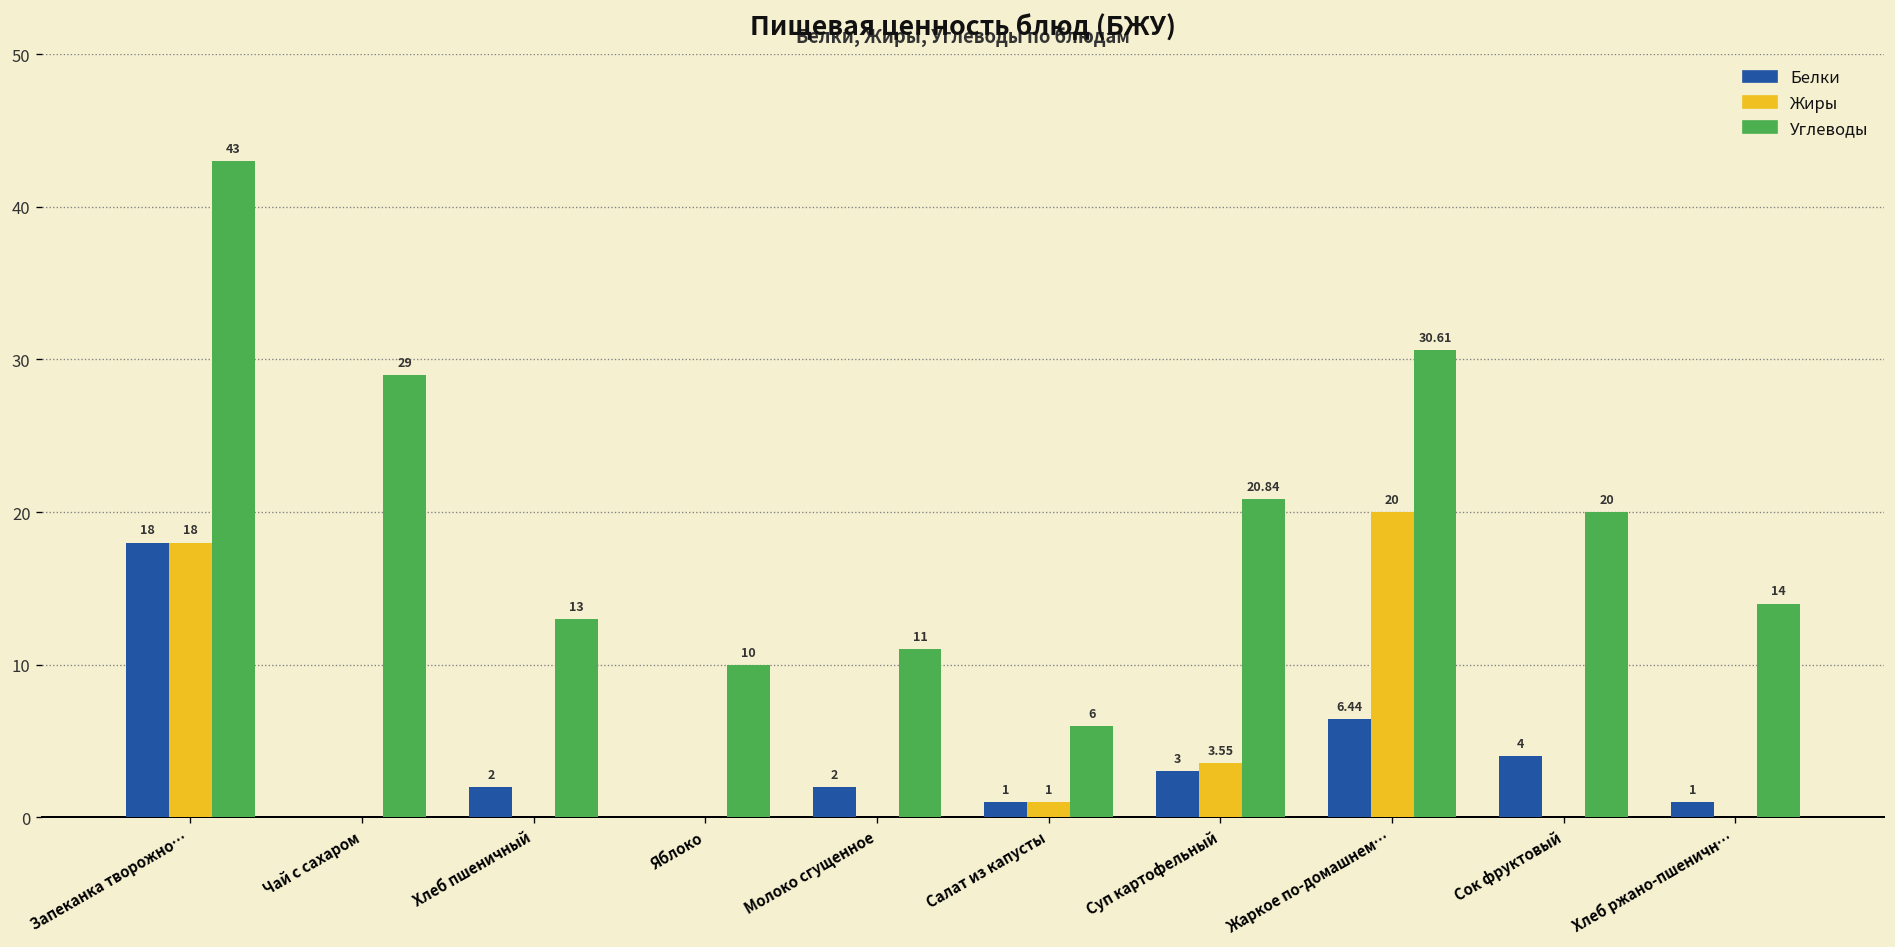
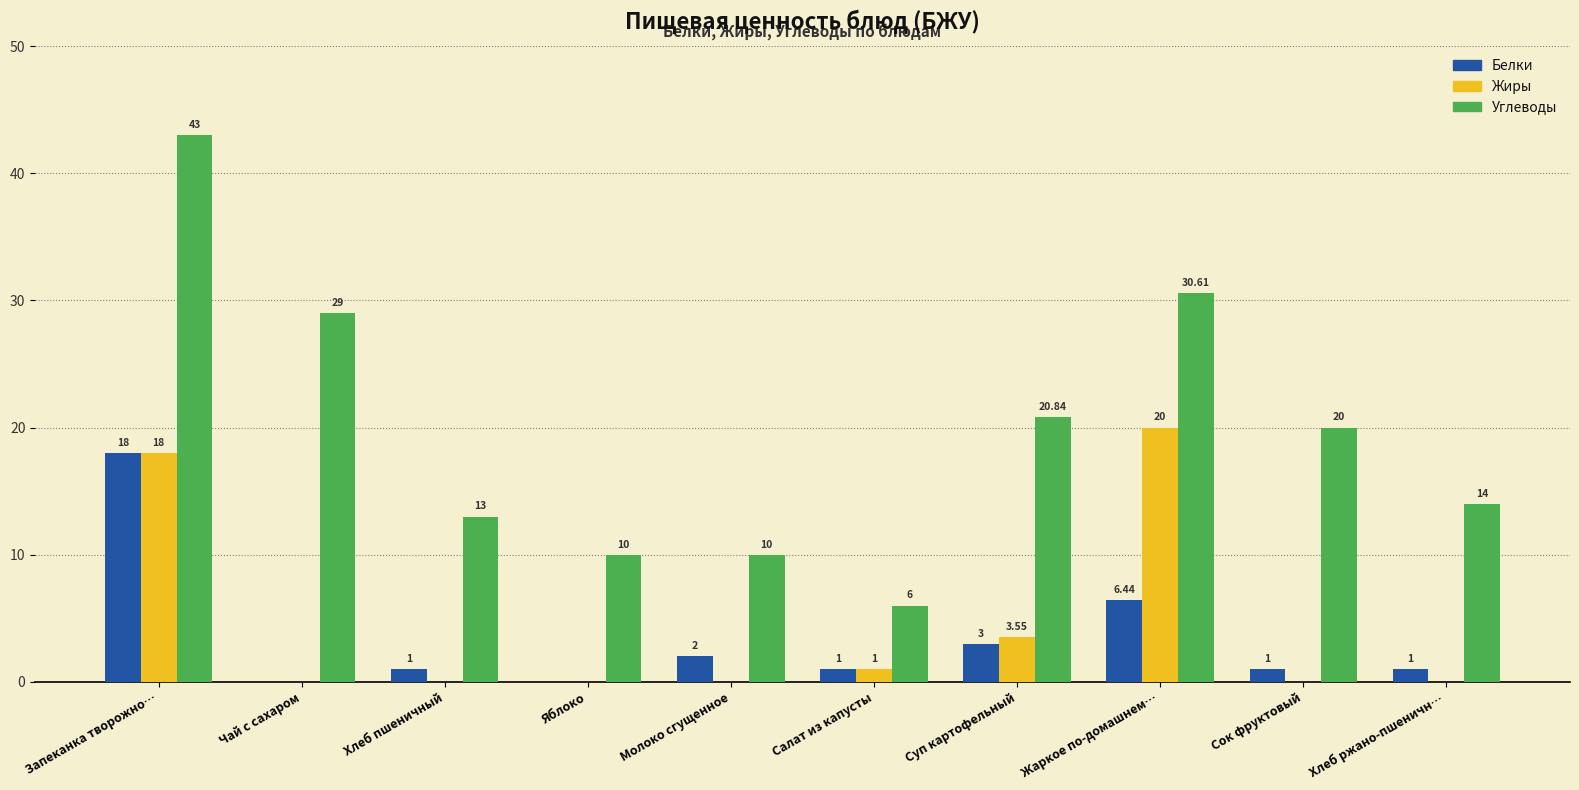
Белки, Хлеб пшеничный: 2 -> 1
Углеводы, Молоко сгущенное: 11 -> 10
Белки, Сок фруктовый: 4 -> 1
